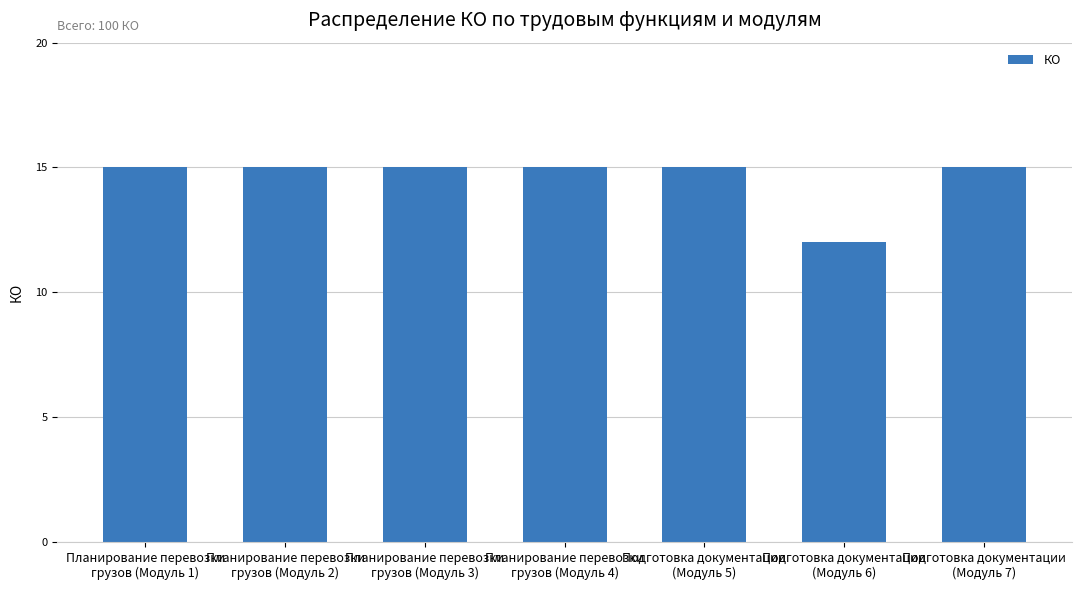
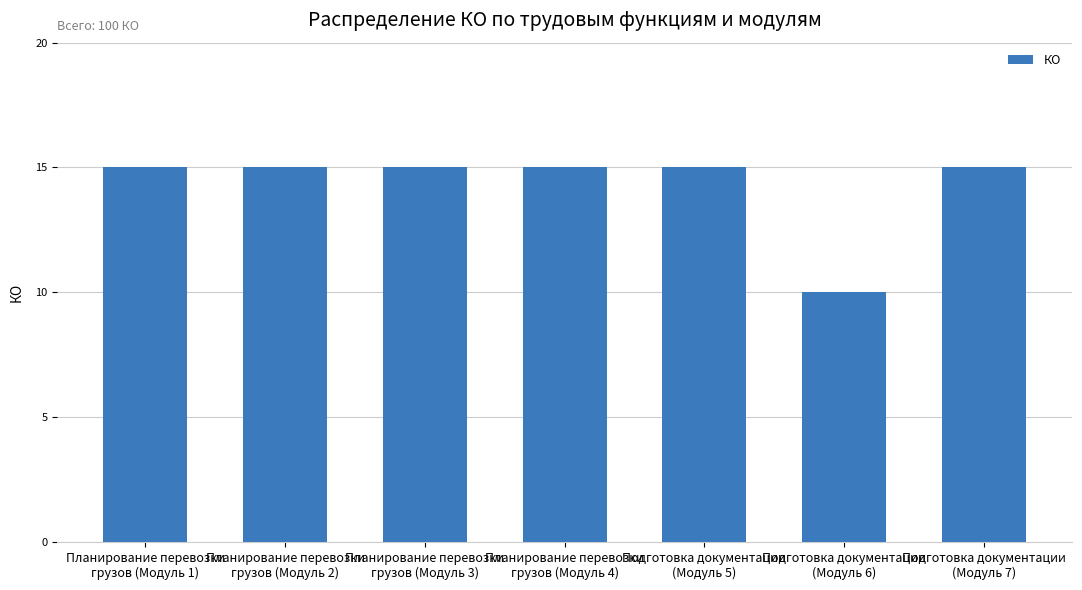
Подготовка документации (Модуль 6): 12 -> 10
